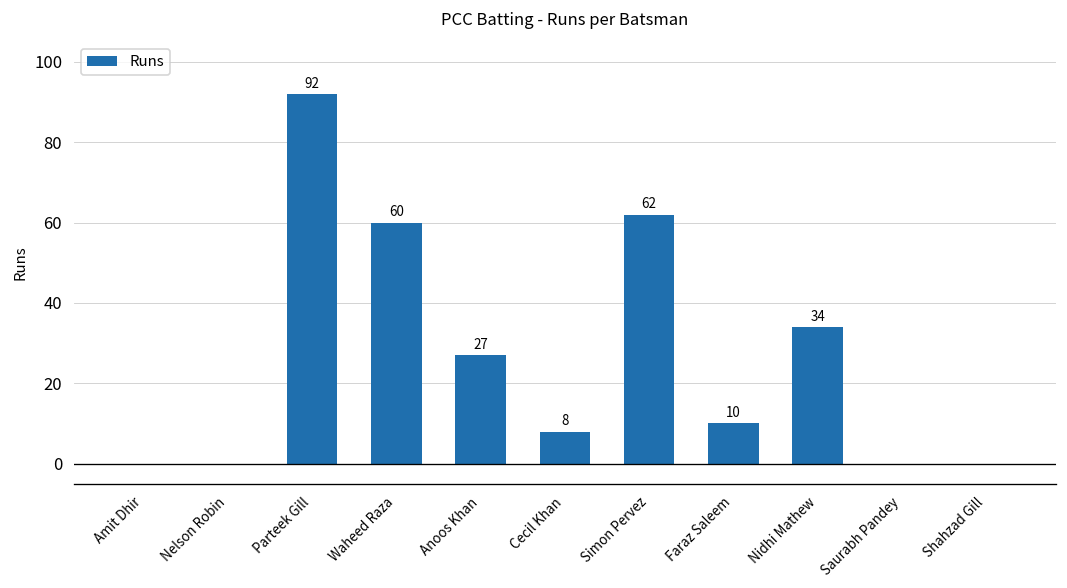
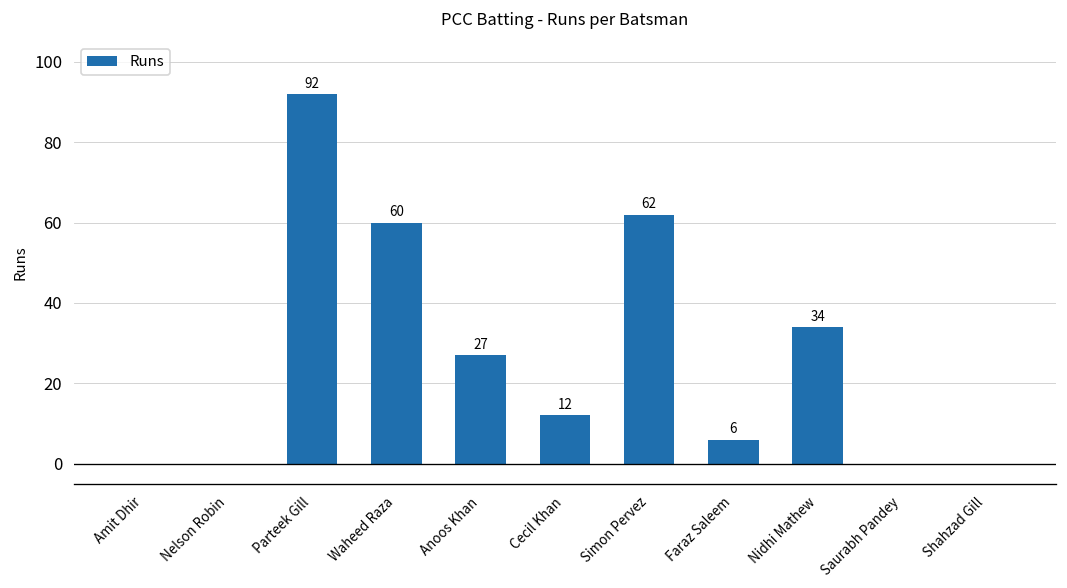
Cecil Khan: 8 -> 12
Faraz Saleem: 10 -> 6
